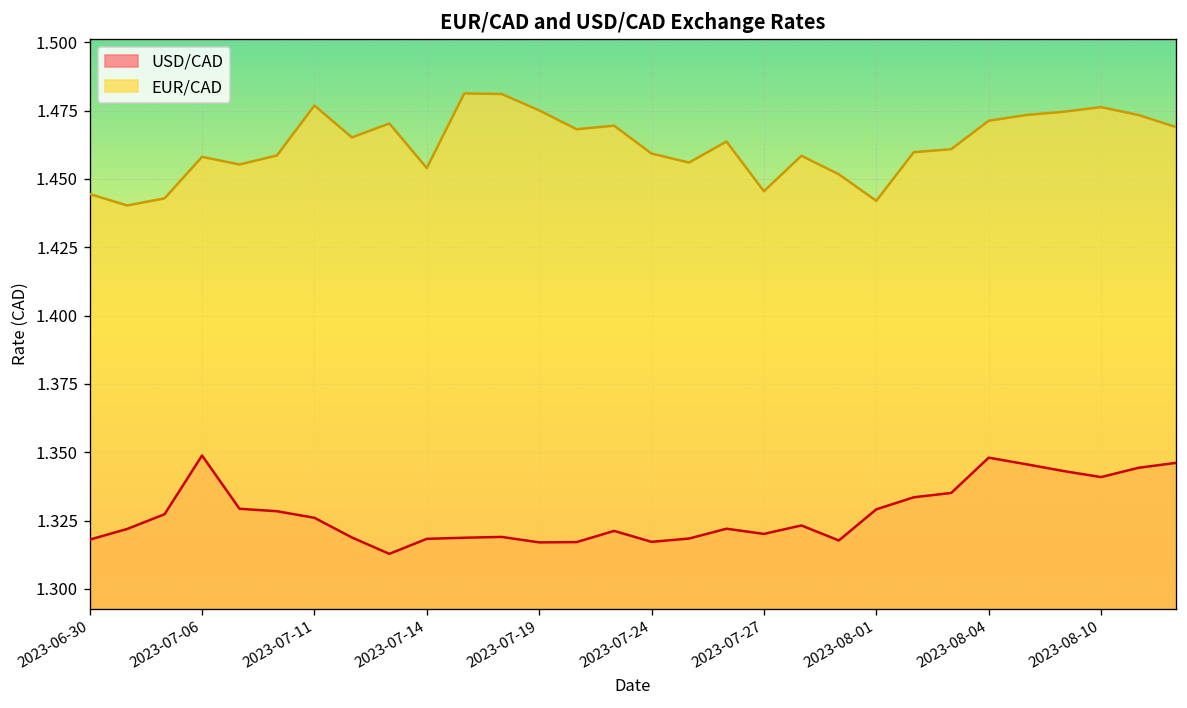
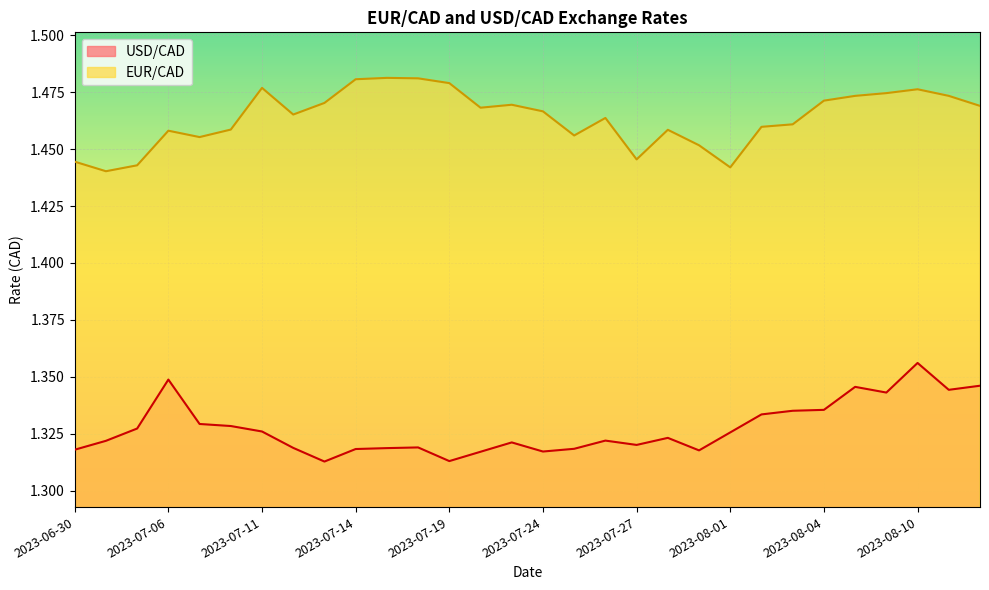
EUR/CAD, 2023-07-14: 1.454 -> 1.481
USD/CAD, 2023-07-19: 1.317 -> 1.313
EUR/CAD, 2023-07-19: 1.475 -> 1.479
EUR/CAD, 2023-07-24: 1.459 -> 1.467
USD/CAD, 2023-08-01: 1.329 -> 1.326
USD/CAD, 2023-08-04: 1.348 -> 1.336
USD/CAD, 2023-08-10: 1.341 -> 1.356
